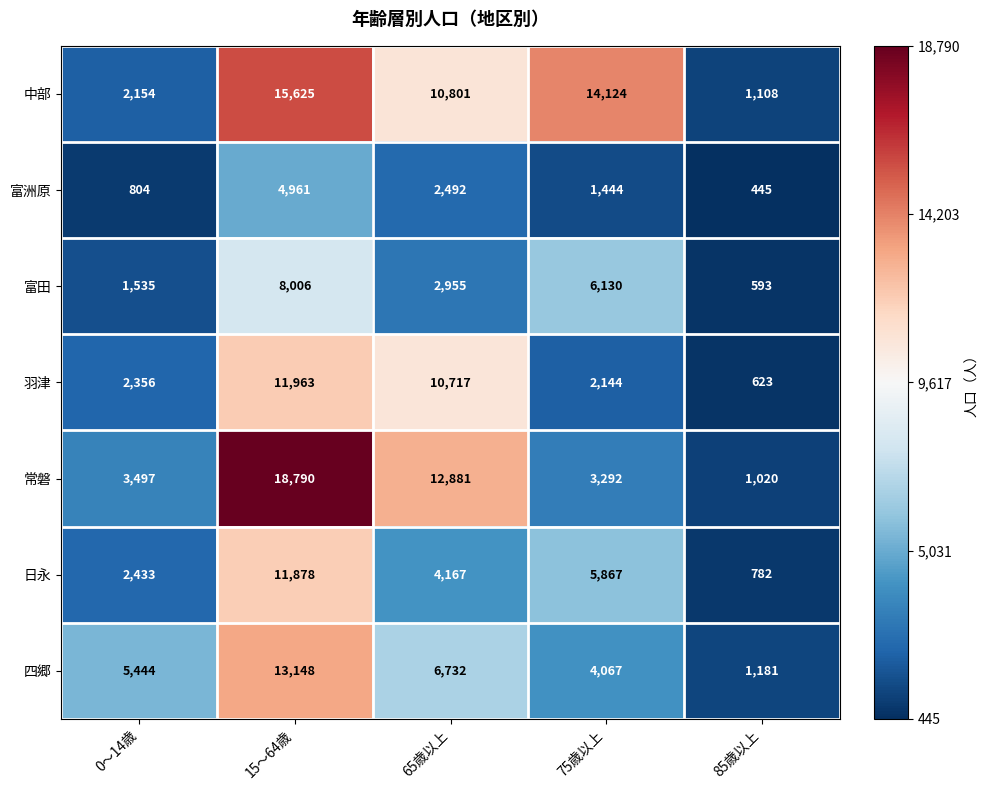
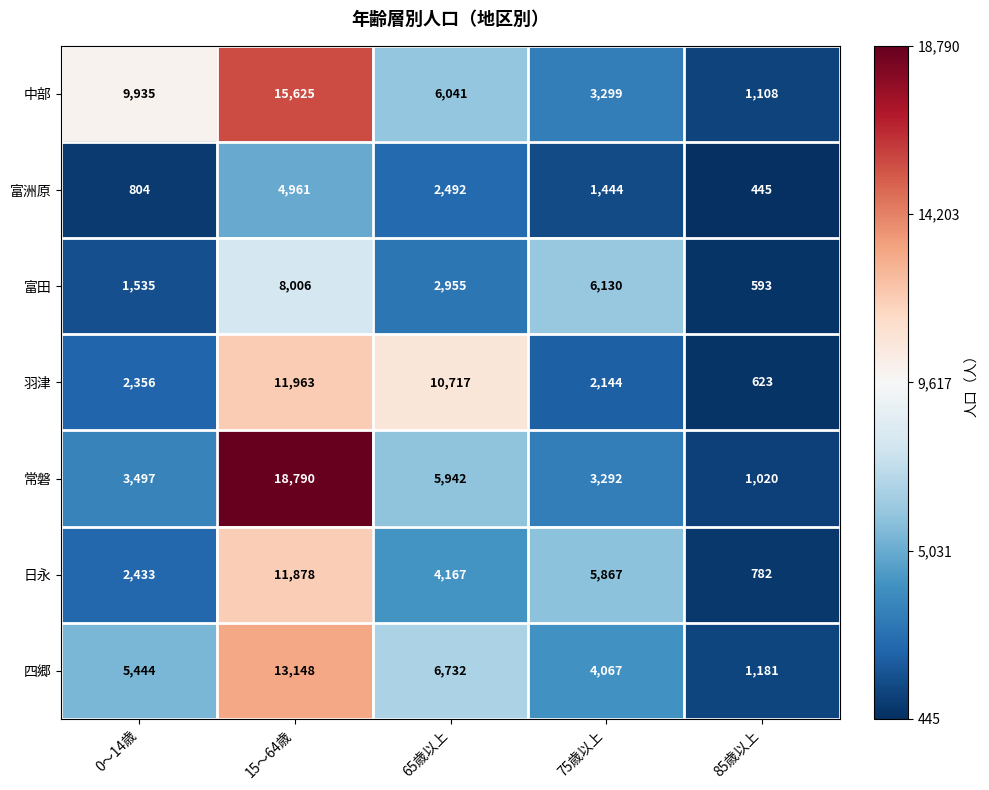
中部, 0～14歳: 2,154 -> 9,935
中部, 65歳以上: 10,801 -> 6,041
中部, 75歳以上: 14,124 -> 3,299
常磐, 65歳以上: 12,881 -> 5,942
